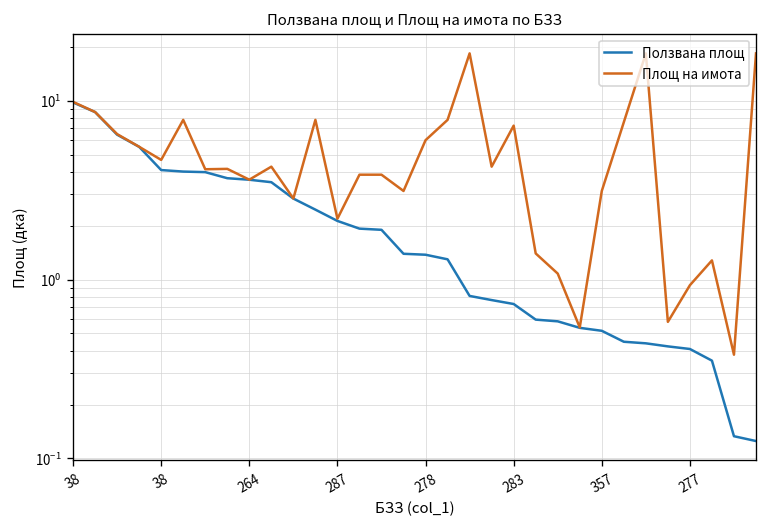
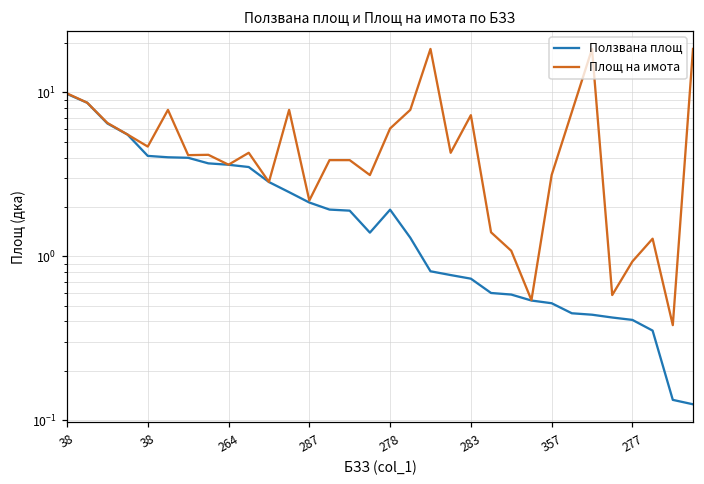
Ползвана площ, 278: 1.4 -> 1.9
